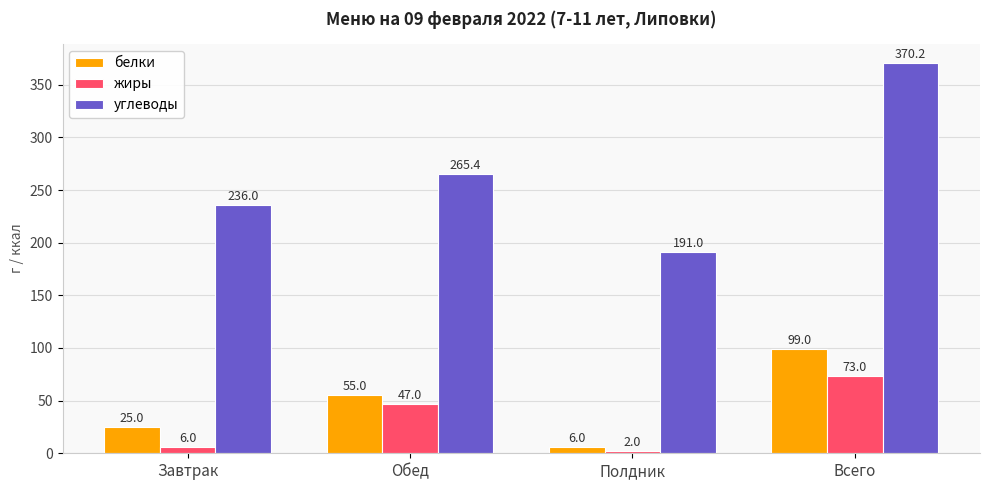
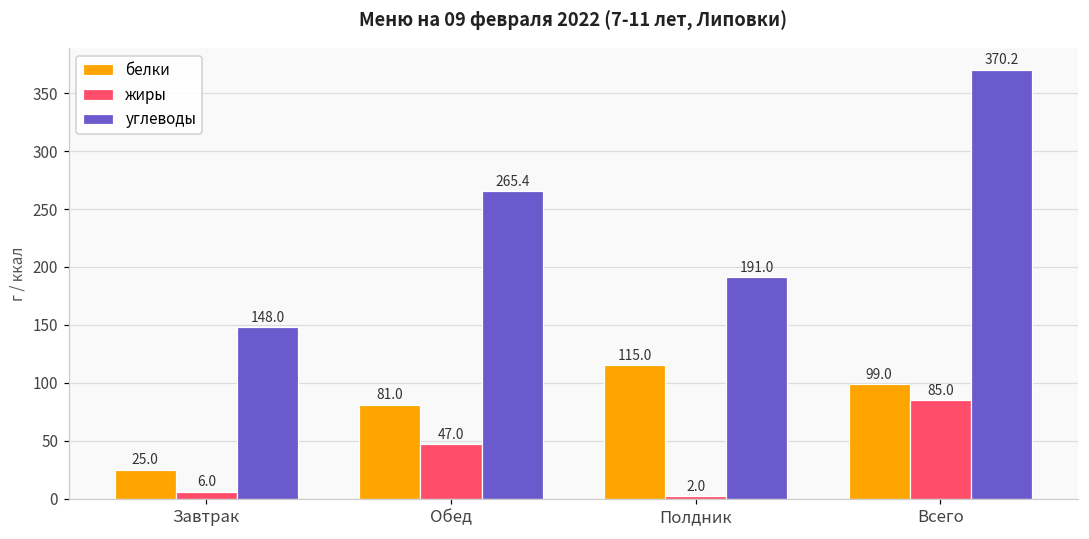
углеводы, Завтрак: 236.0 -> 148.0
белки, Обед: 55.0 -> 81.0
белки, Полдник: 6.0 -> 115.0
жиры, Всего: 73.0 -> 85.0
